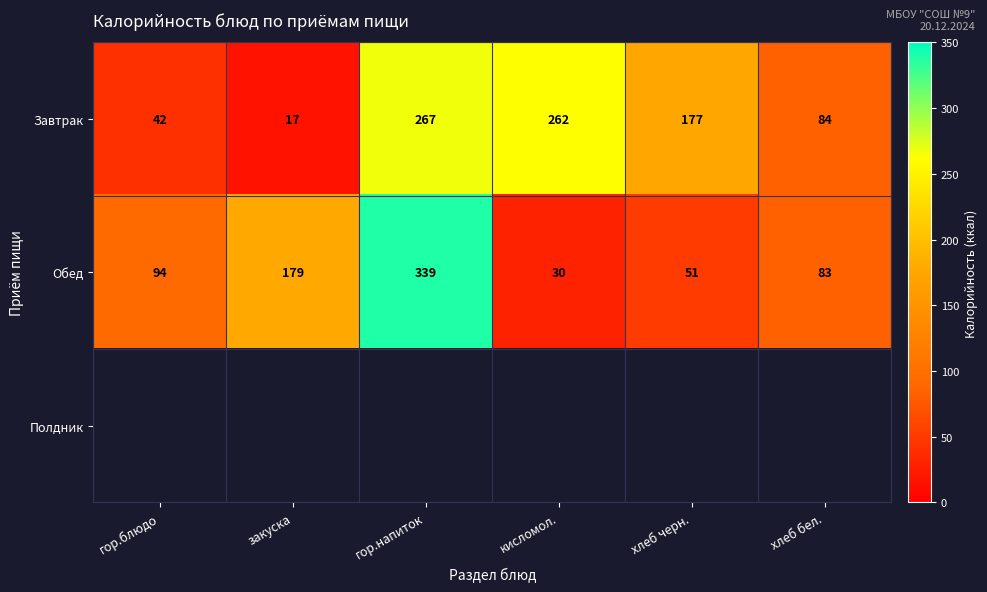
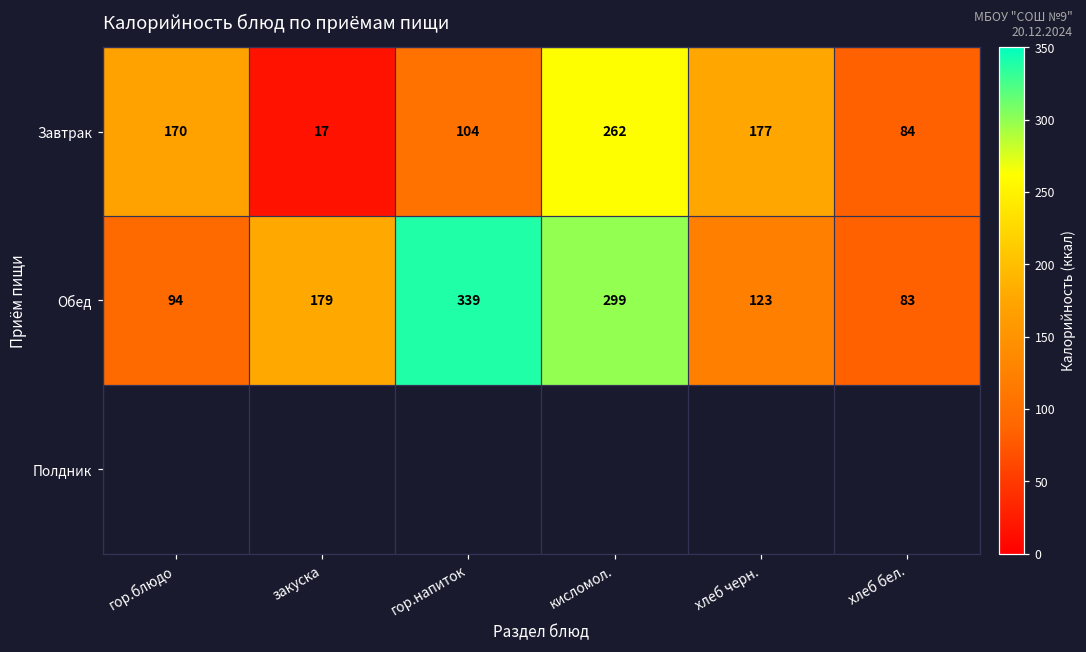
Завтрак, гор.блюдо: 42 -> 170
Завтрак, гор.напиток: 267 -> 104
Обед, кисломол.: 30 -> 299
Обед, хлеб черн.: 51 -> 123
